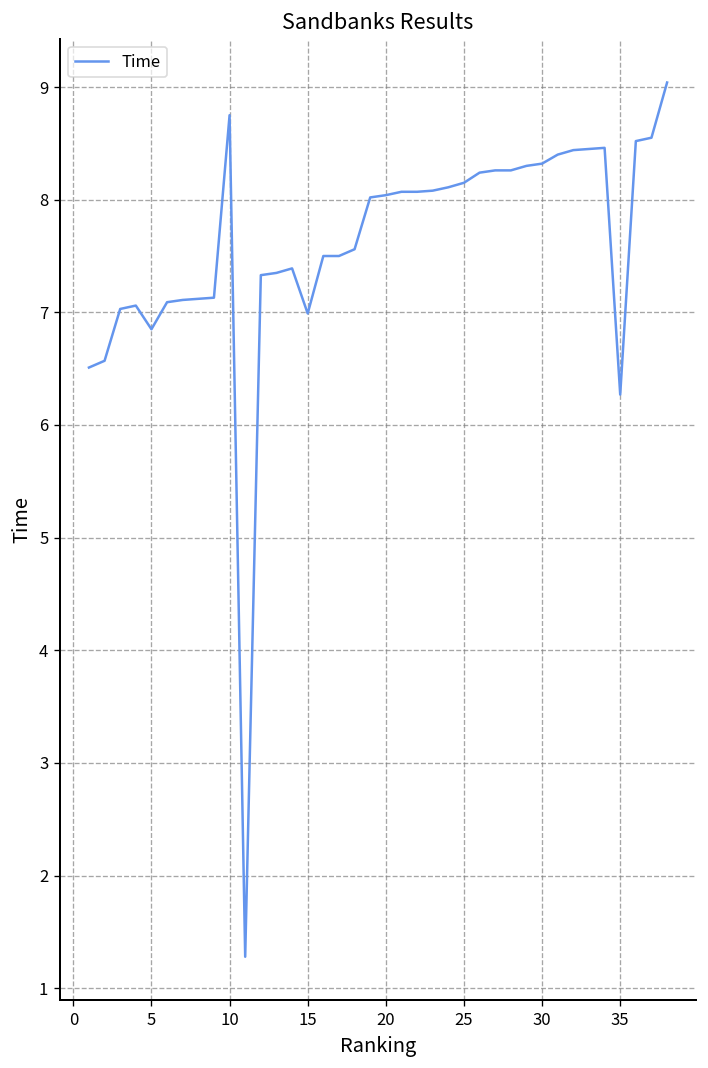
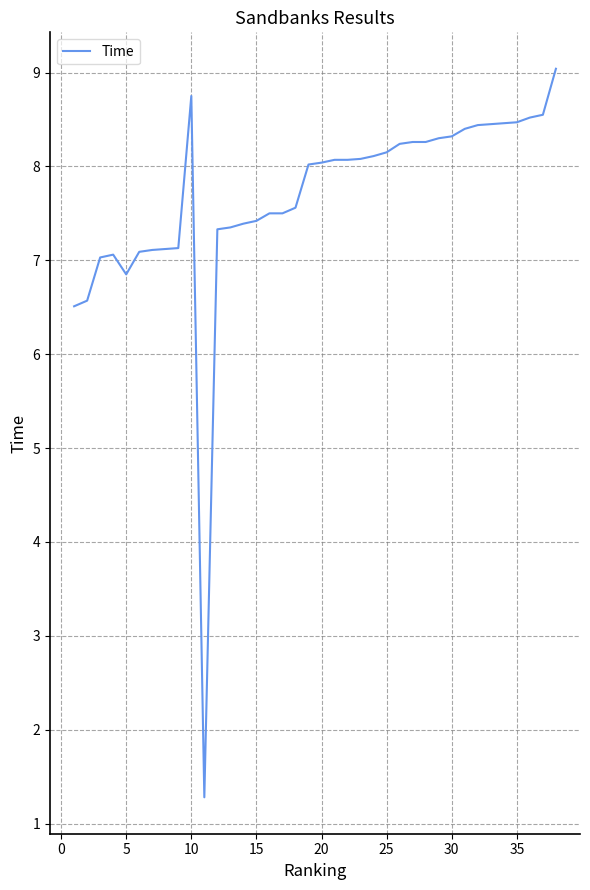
15: 7.0 -> 7.4
35: 6.3 -> 8.5
